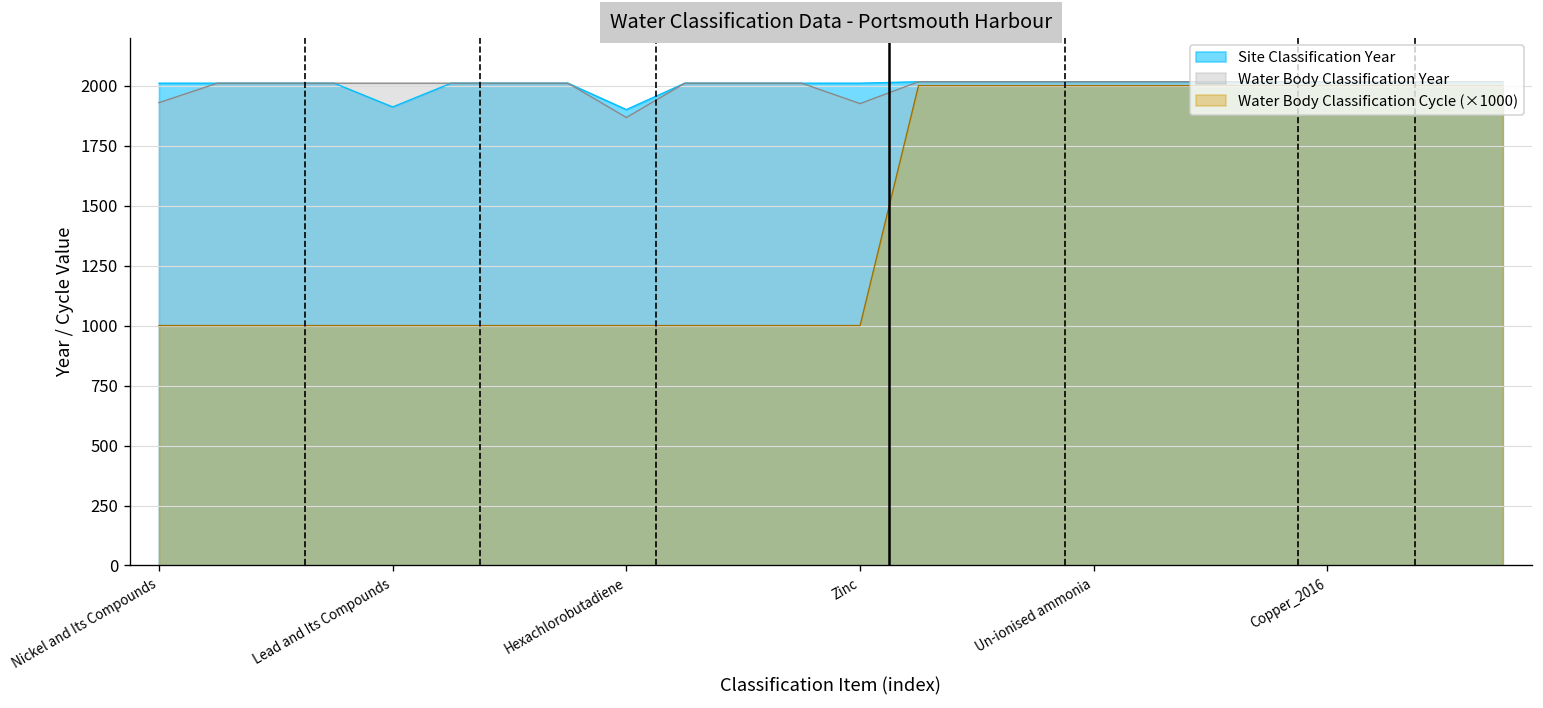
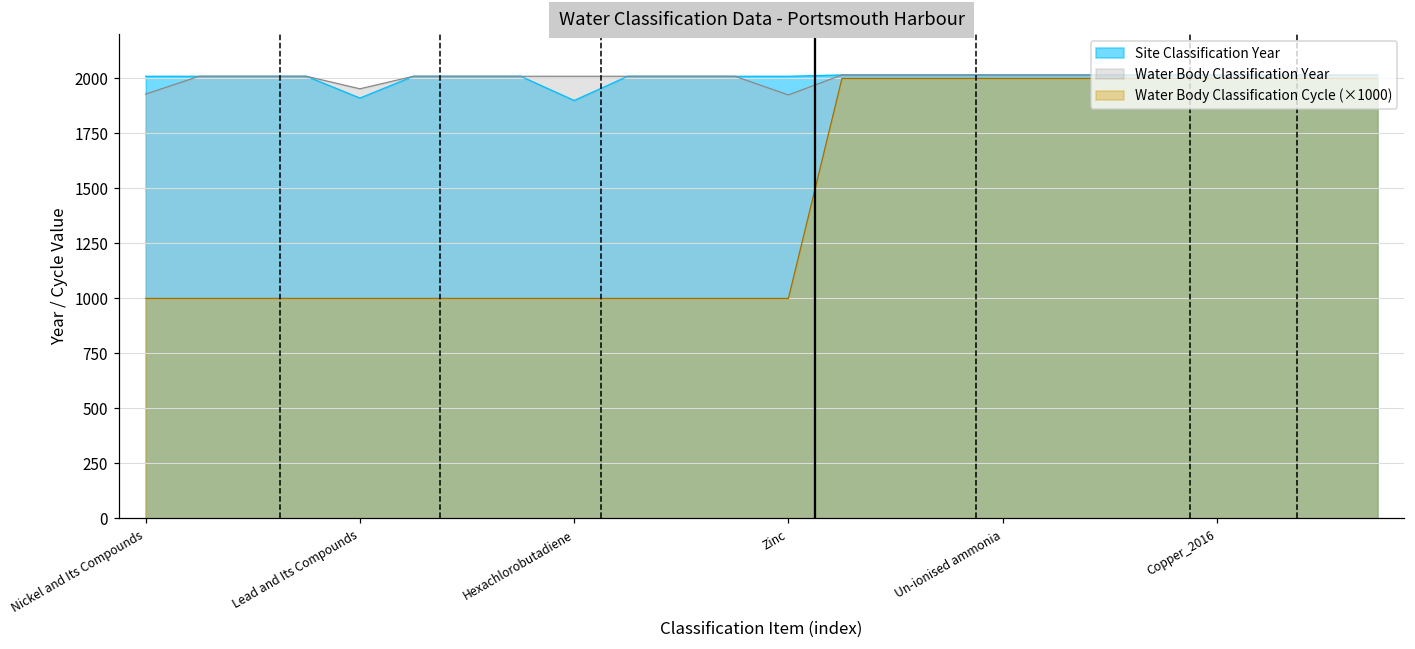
Water Body Classification Year, Lead and Its Compounds: 2010 -> 1950
Water Body Classification Year, Hexachlorobutadiene: 1870 -> 2010
